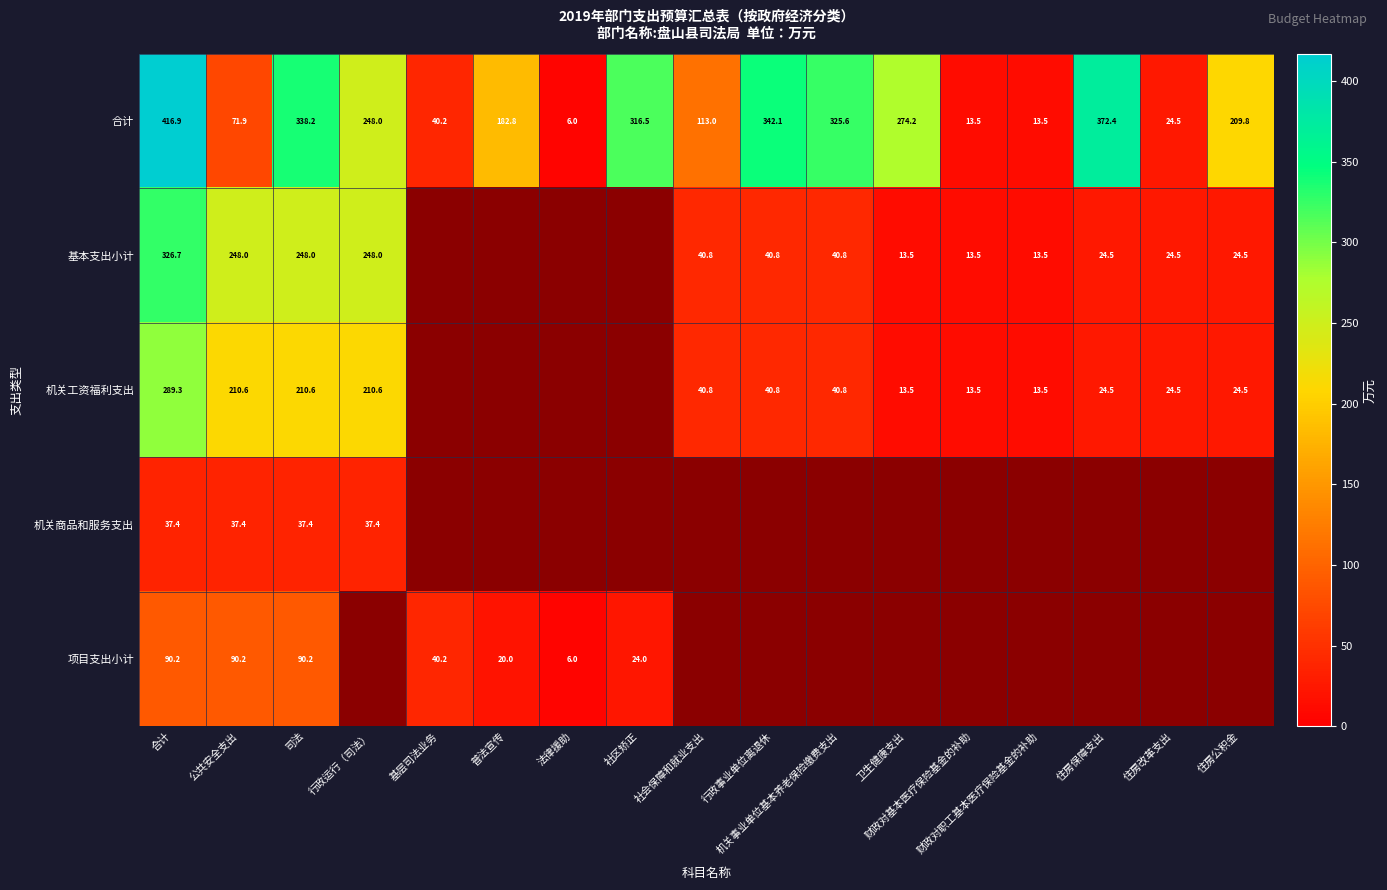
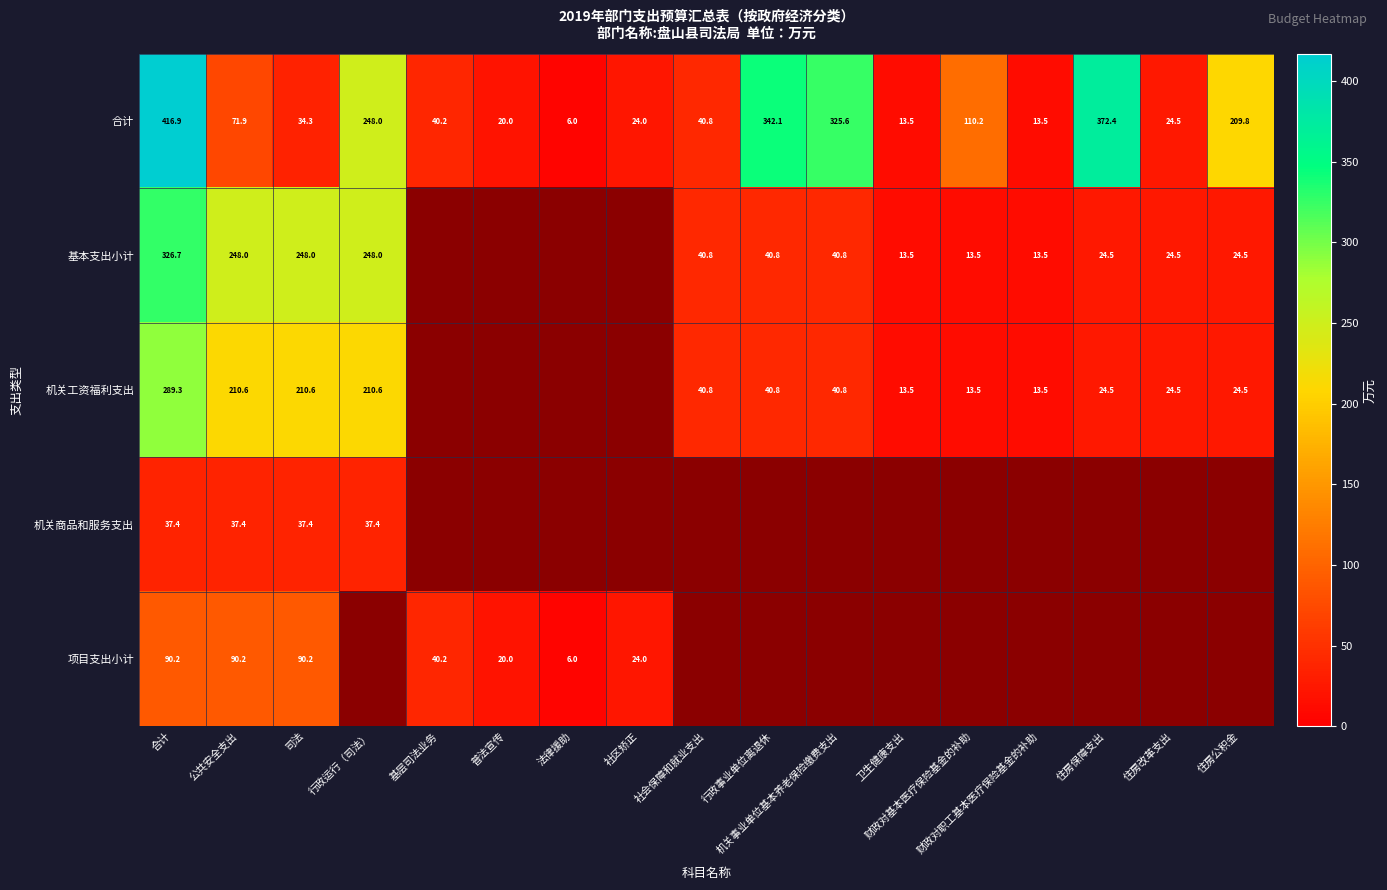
合计, 司法: 338.2 -> 34.3
合计, 普法宣传: 182.8 -> 20.0
合计, 社区矫正: 316.5 -> 24.0
合计, 社会保障和就业支出: 113.0 -> 40.8
合计, 卫生健康支出: 274.2 -> 13.5
合计, 财政对基本医疗保险基金的补助: 13.5 -> 110.2
